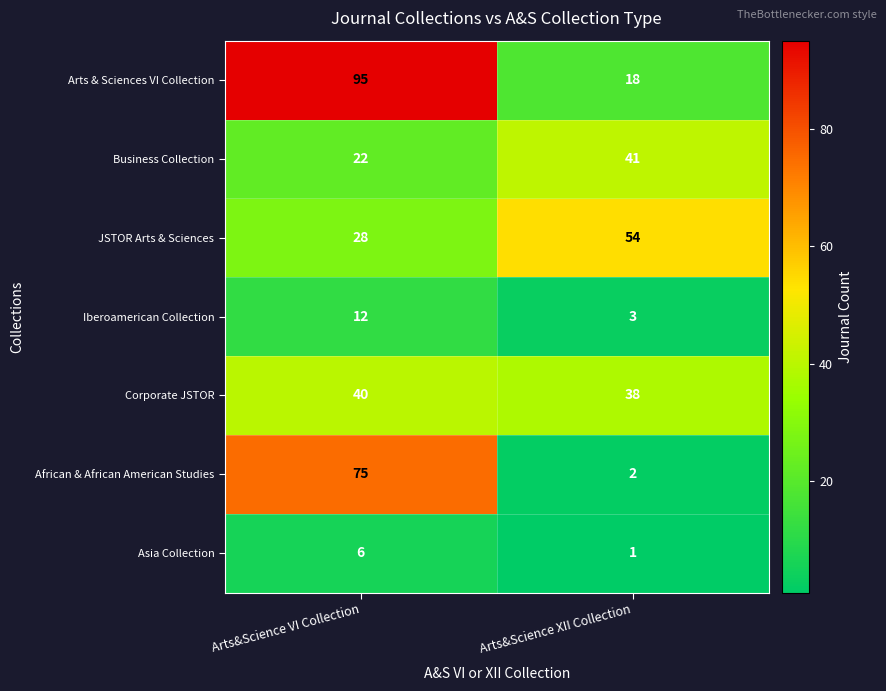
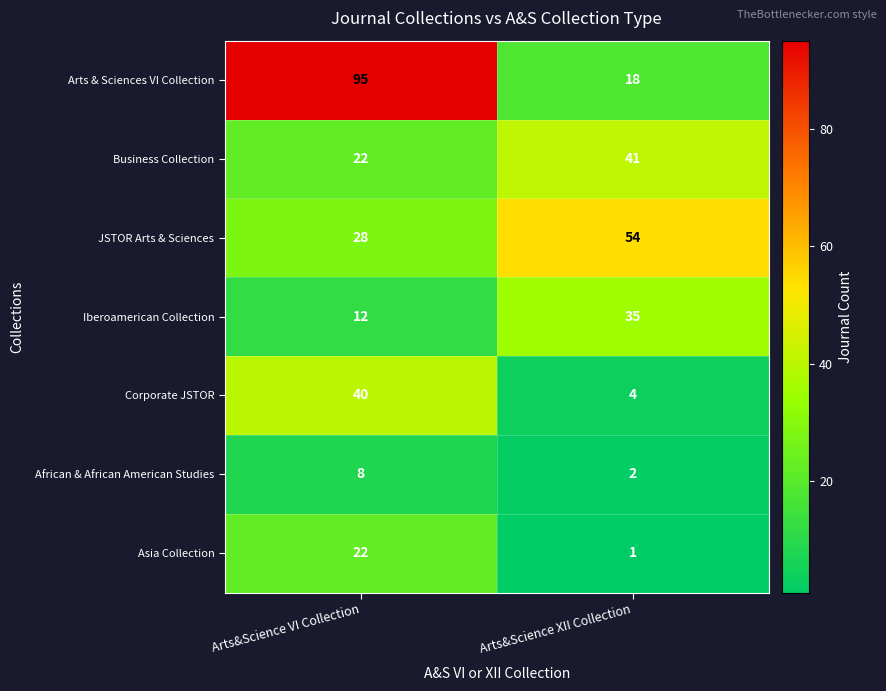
Iberoamerican Collection, Arts&Science XII Collection: 3 -> 35
Corporate JSTOR, Arts&Science XII Collection: 38 -> 4
African & African American Studies, Arts&Science VI Collection: 75 -> 8
Asia Collection, Arts&Science VI Collection: 6 -> 22
